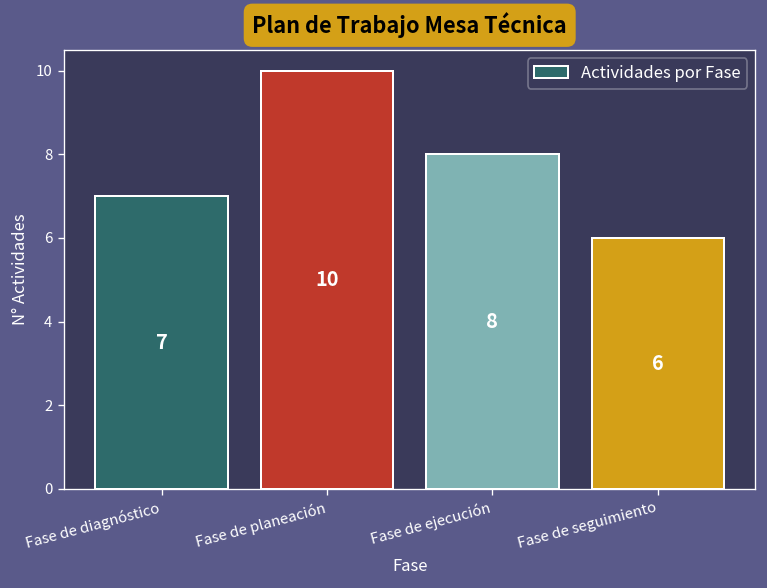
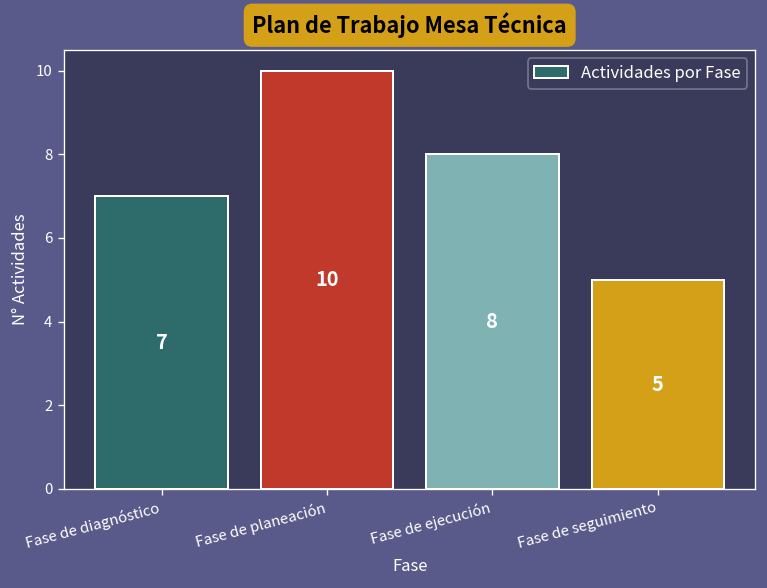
Fase de seguimiento: 6 -> 5
